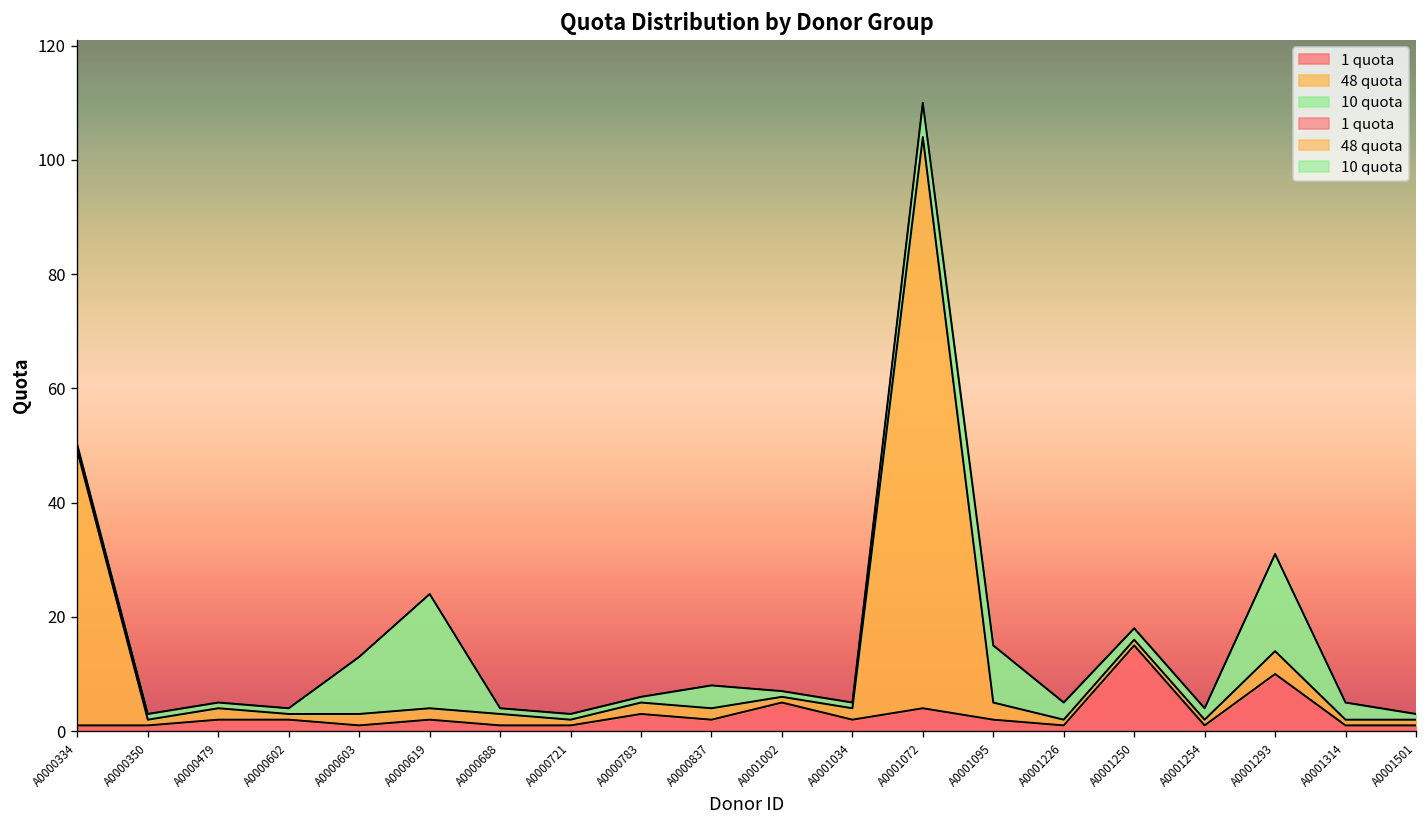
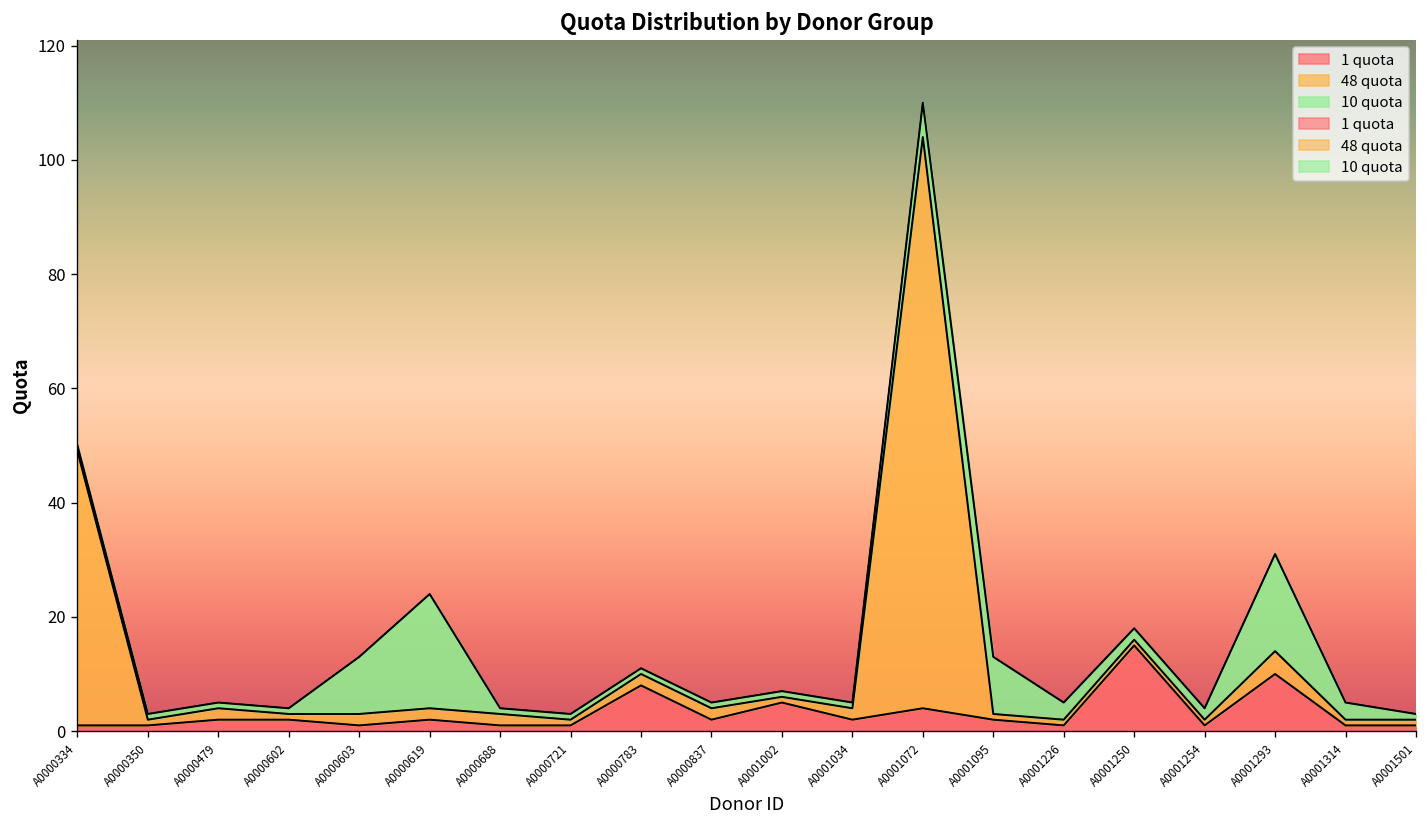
1 quota, A0000783: 3 -> 8
10 quota, A0000837: 4 -> 1
48 quota, A0001095: 3 -> 1
